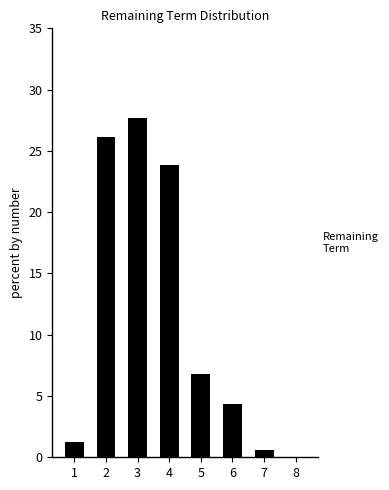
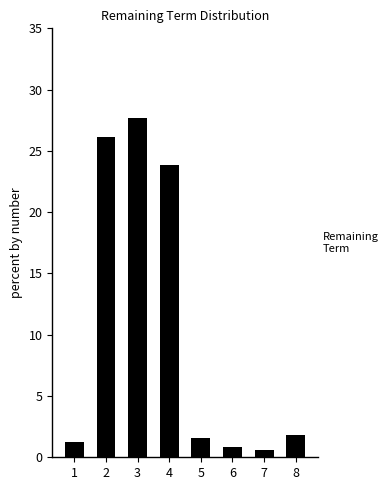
5: 6.8 -> 1.6
6: 4.4 -> 0.8
8: 0.0 -> 1.8
